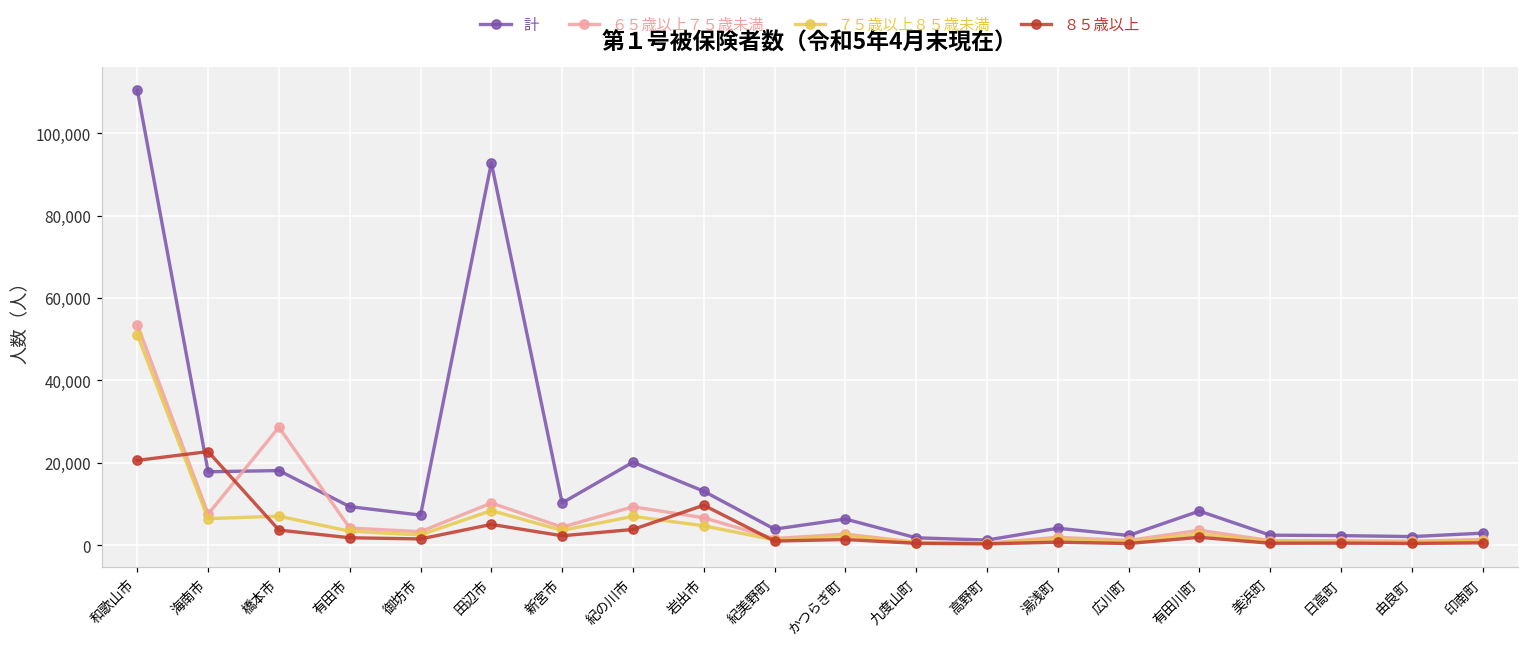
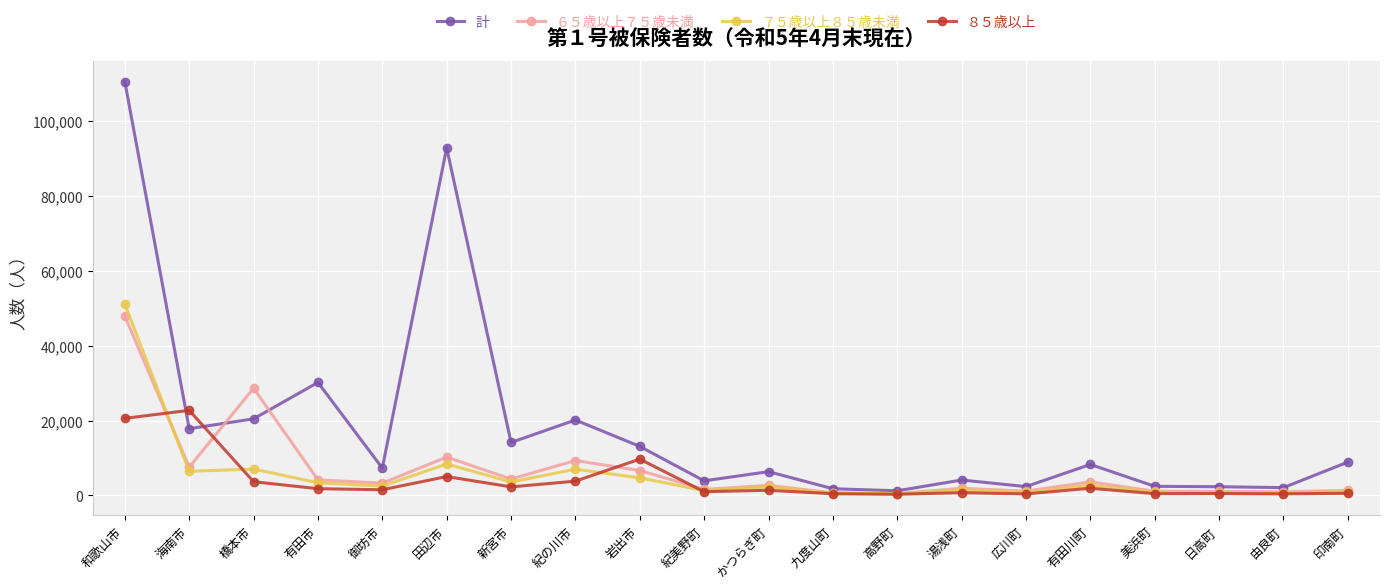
６５歳以上７５歳未満, 和歌山市: 54,000 -> 48,000
計, 橋本市: 18,000 -> 20,000
計, 有田市: 9,000 -> 30,000
計, 新宮市: 10,000 -> 14,000
計, 印南町: 3,000 -> 9,000
